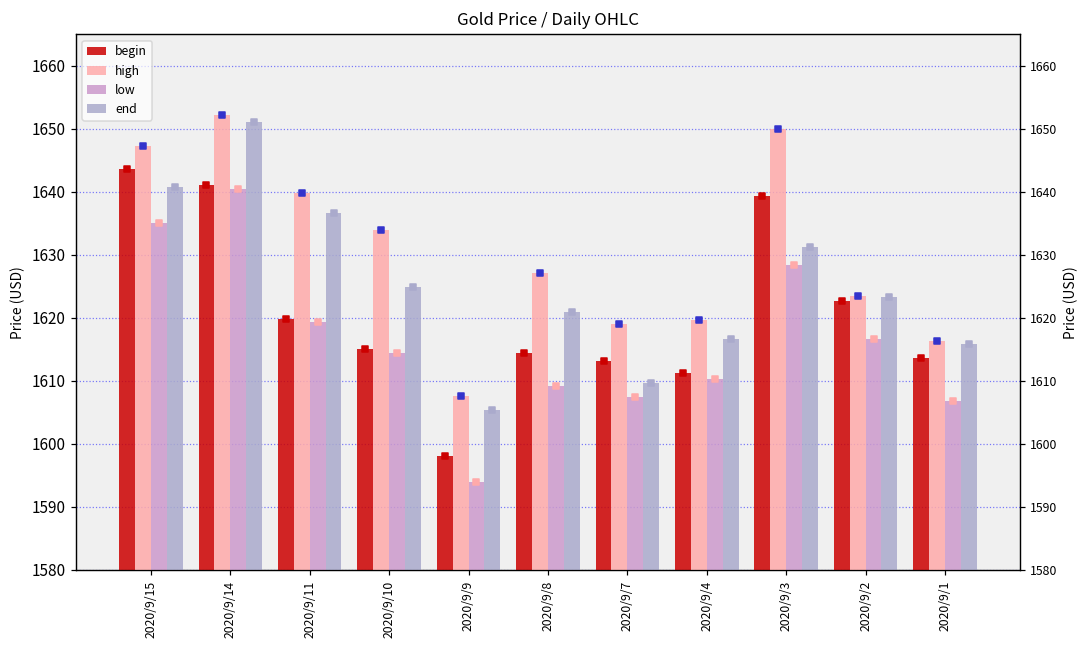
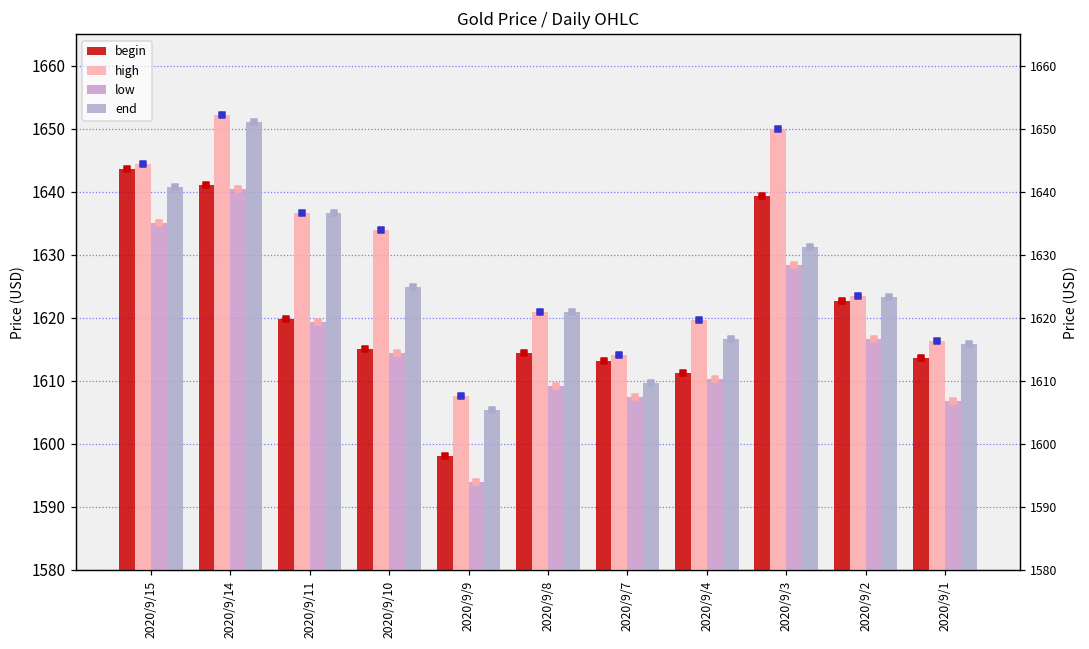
high, 2020/9/15: 1647 -> 1645
high, 2020/9/11: 1640 -> 1637
high, 2020/9/8: 1627 -> 1621
high, 2020/9/7: 1619 -> 1614
